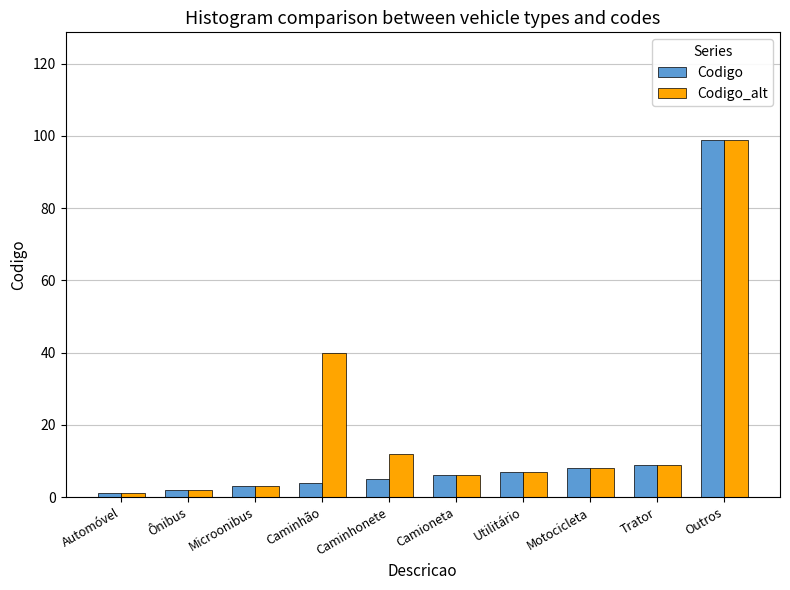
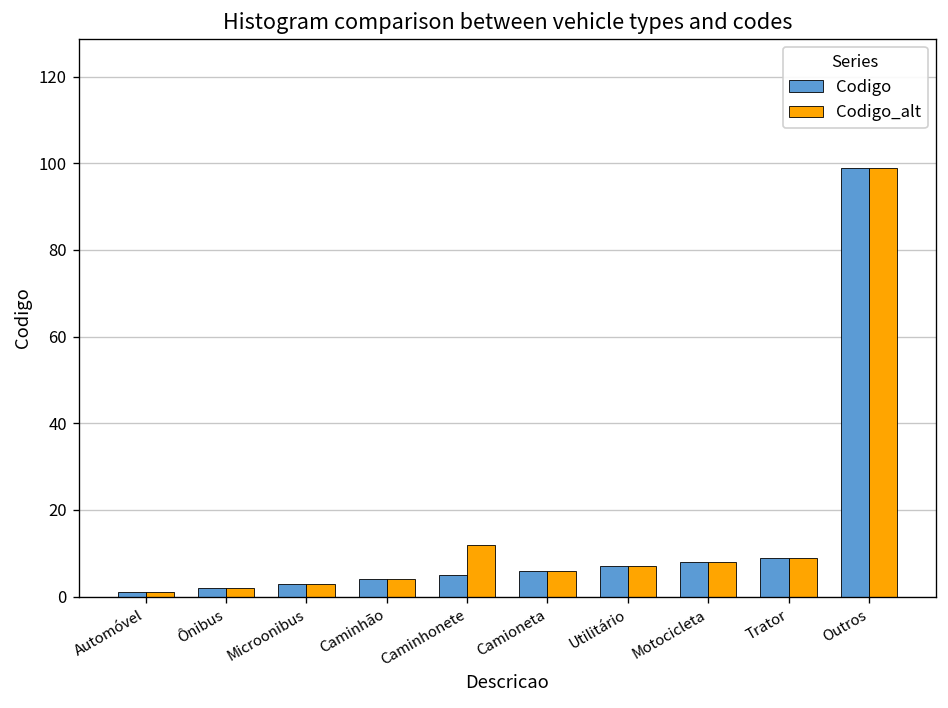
Codigo_alt, Caminhão: 40 -> 4
